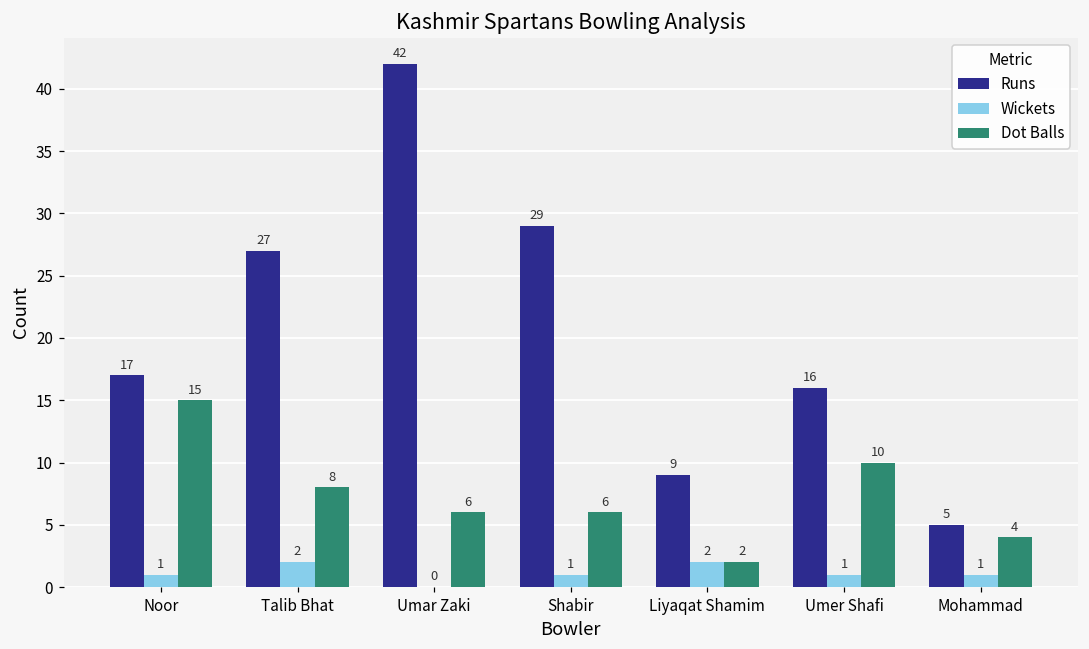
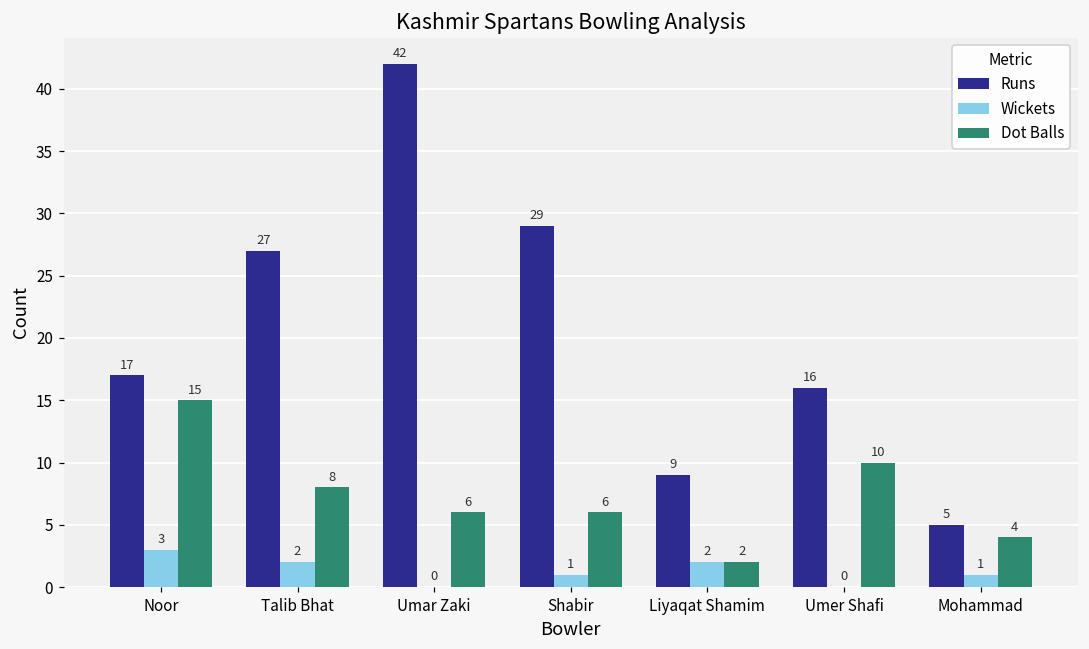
Wickets, Noor: 1 -> 3
Wickets, Umer Shafi: 1 -> 0
